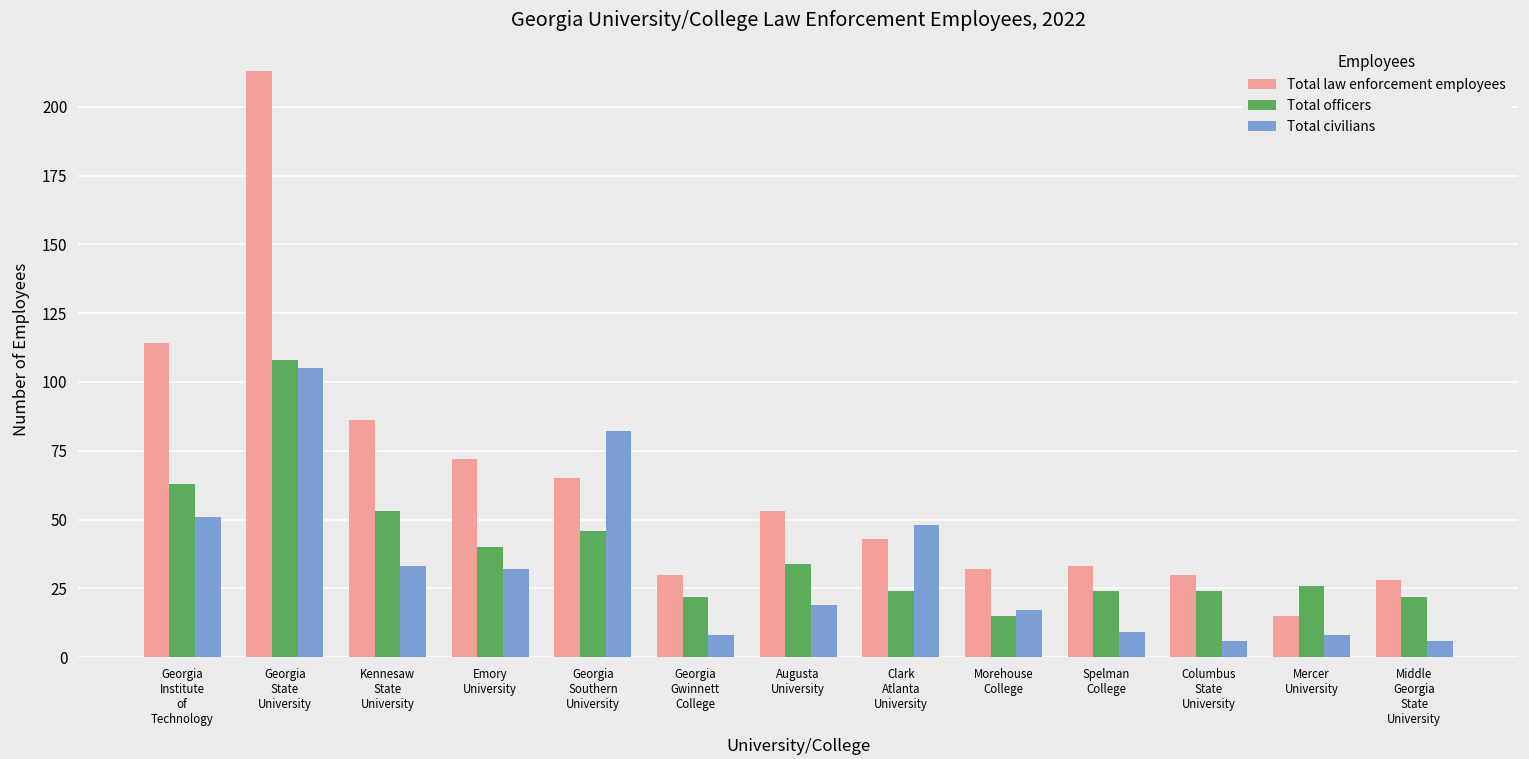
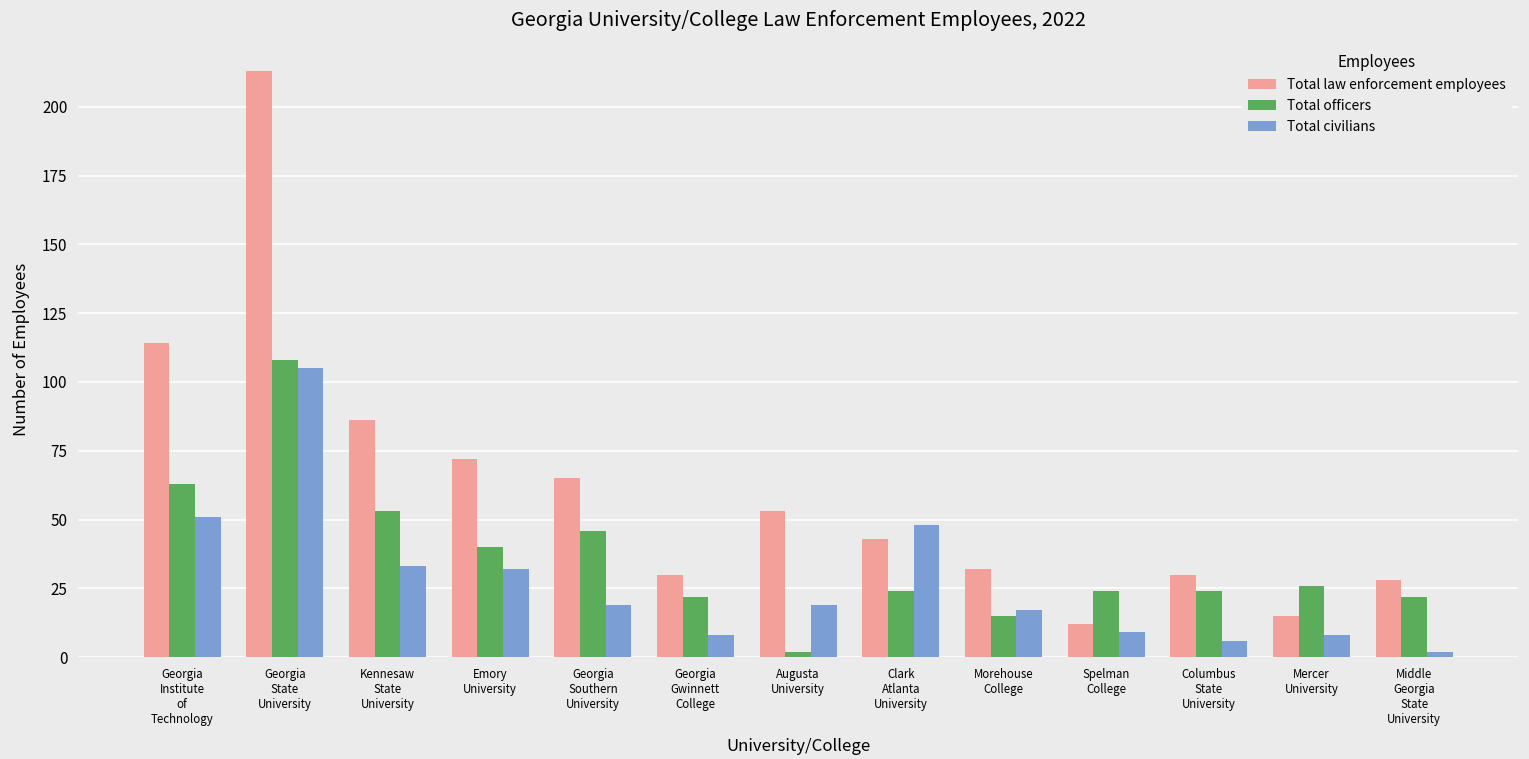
Total civilians, Georgia Southern University: 82 -> 19
Total officers, Augusta University: 34 -> 2
Total law enforcement employees, Spelman College: 33 -> 12
Total civilians, Middle Georgia State University: 6 -> 2
